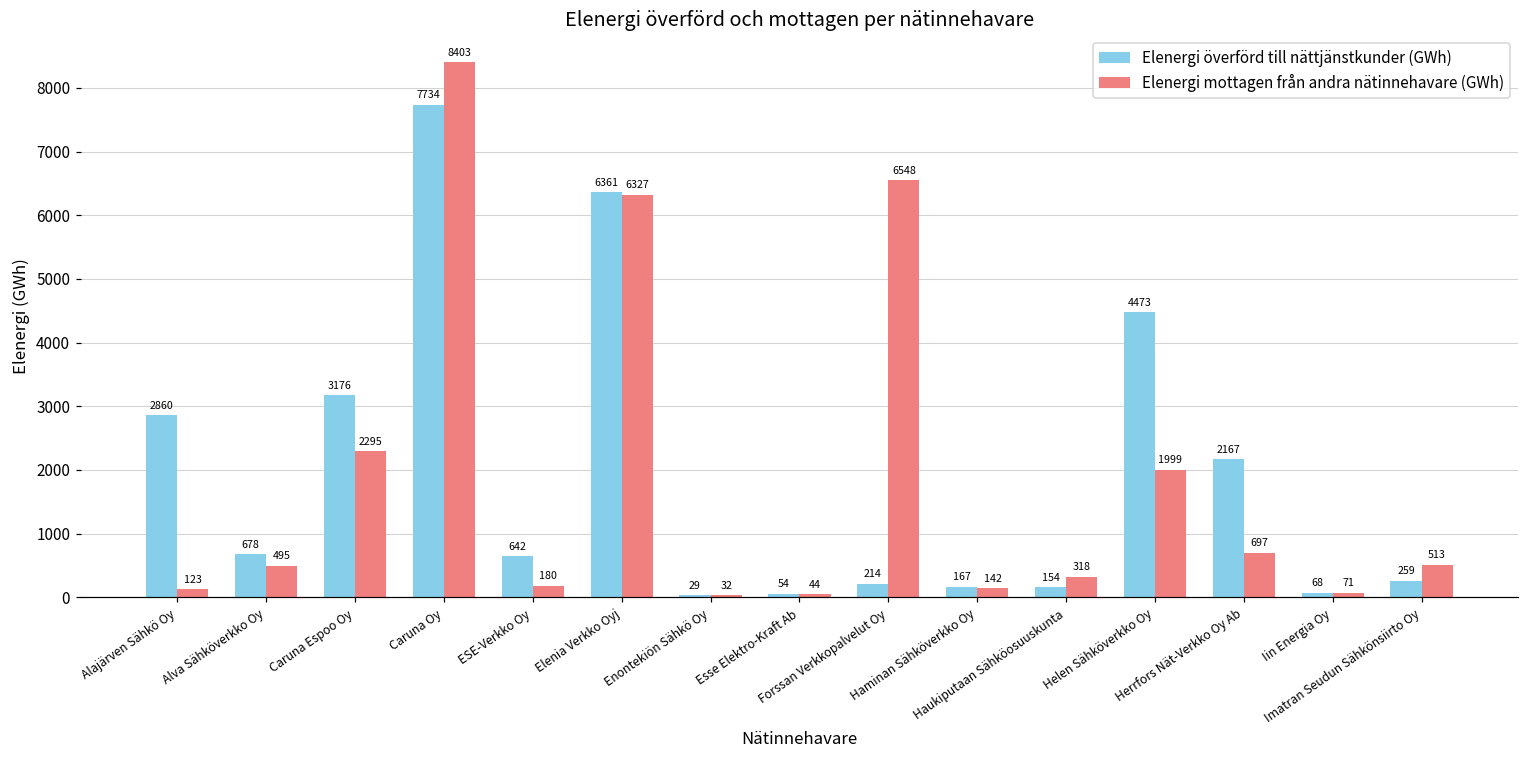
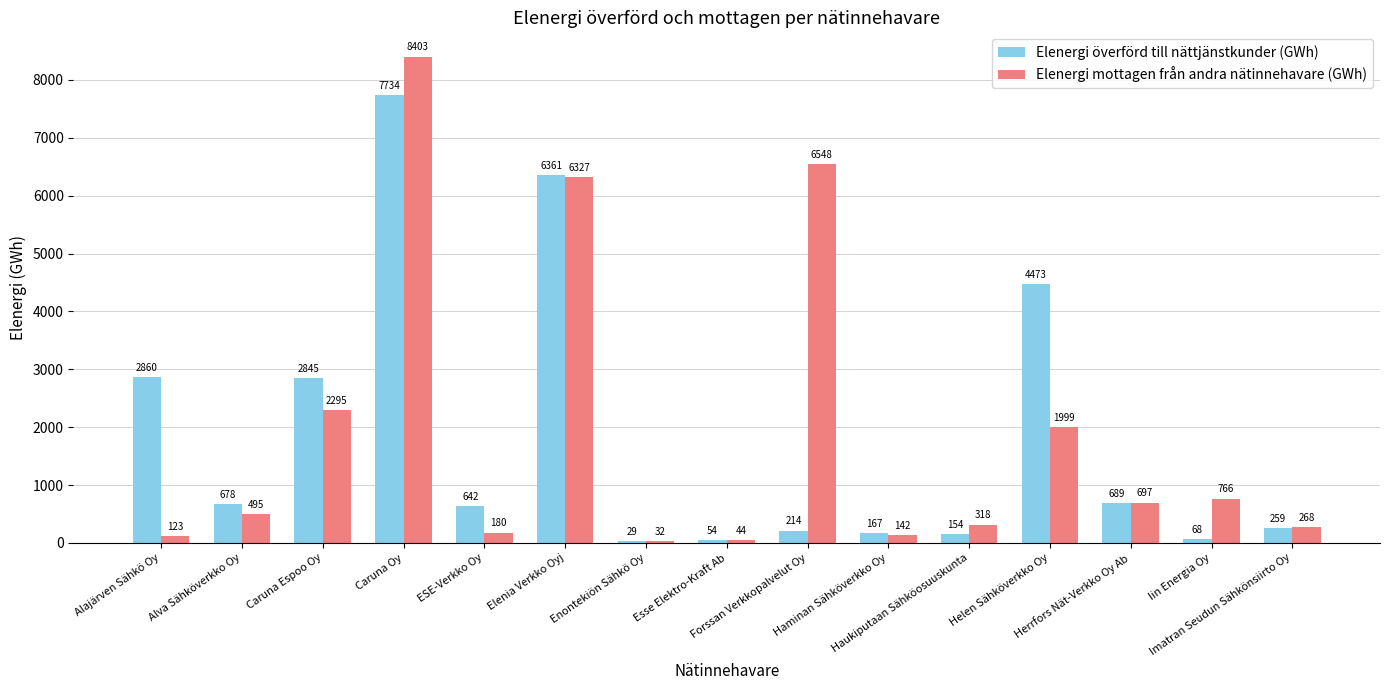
Elenergi överförd till nättjänstkunder (GWh), Caruna Espoo Oy: 3176 -> 2845
Elenergi överförd till nättjänstkunder (GWh), Herrfors Nät-Verkko Oy Ab: 2167 -> 689
Elenergi mottagen från andra nätinnehavare (GWh), Iin Energia Oy: 71 -> 766
Elenergi mottagen från andra nätinnehavare (GWh), Imatran Seudun Sähkönsiirto Oy: 513 -> 268
